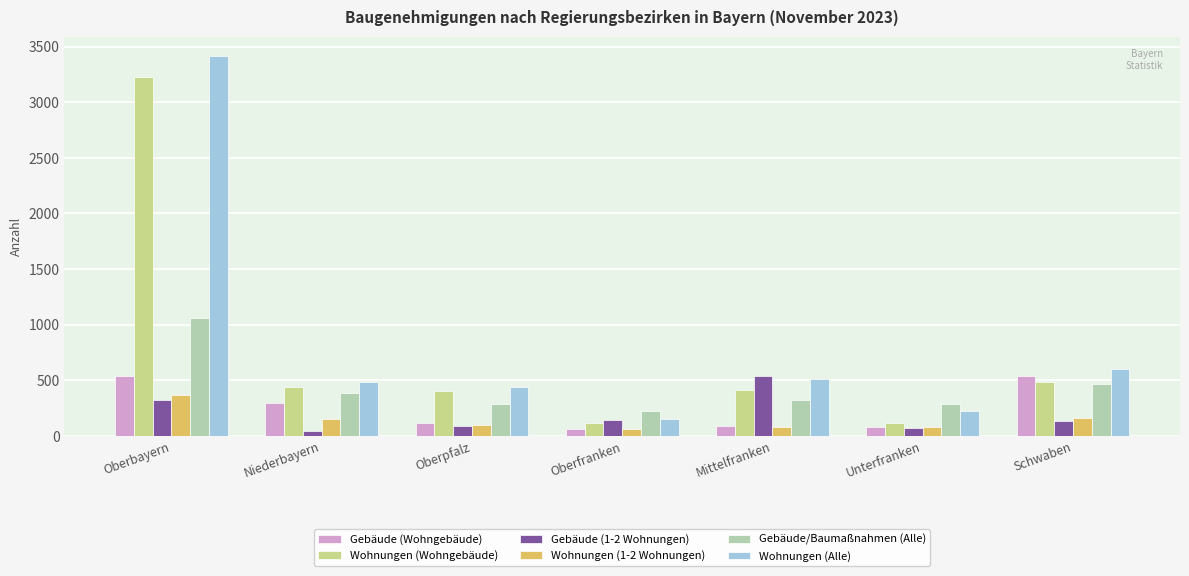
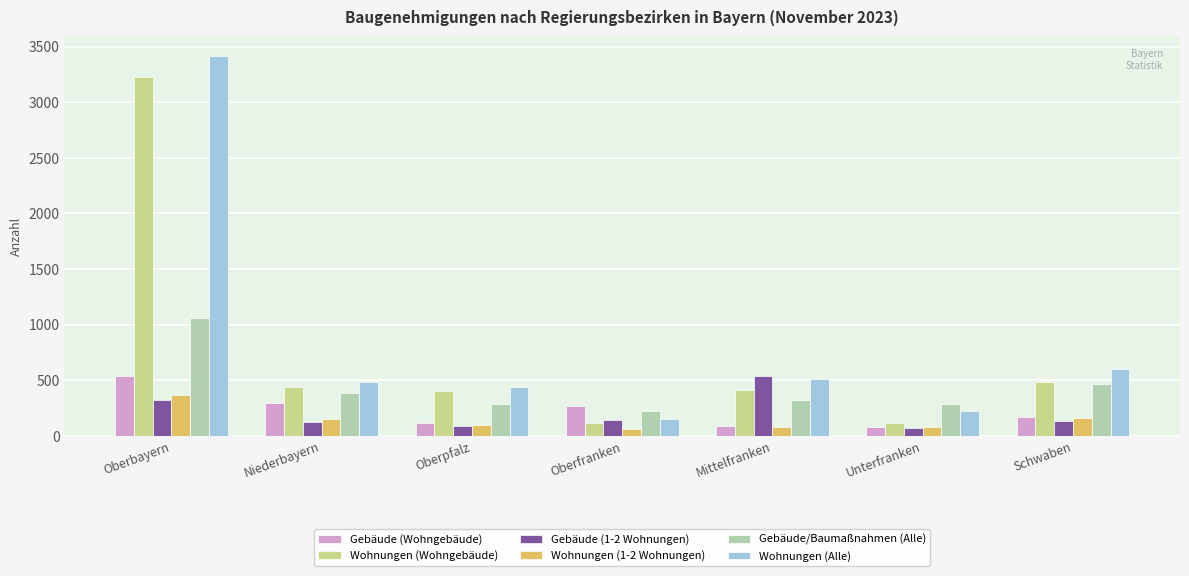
Gebäude (1-2 Wohnungen), Niederbayern: 50 -> 130
Gebäude (Wohngebäude), Oberfranken: 70 -> 270
Gebäude (Wohngebäude), Schwaben: 540 -> 170
